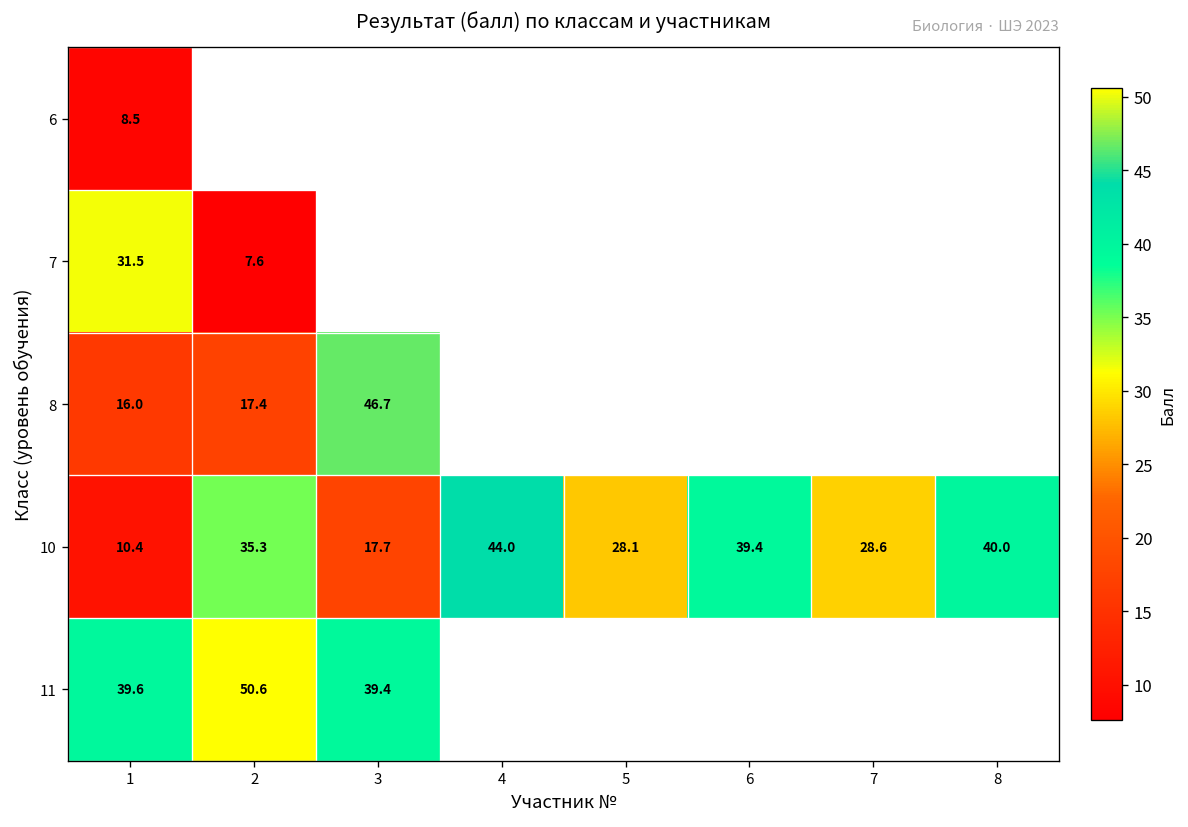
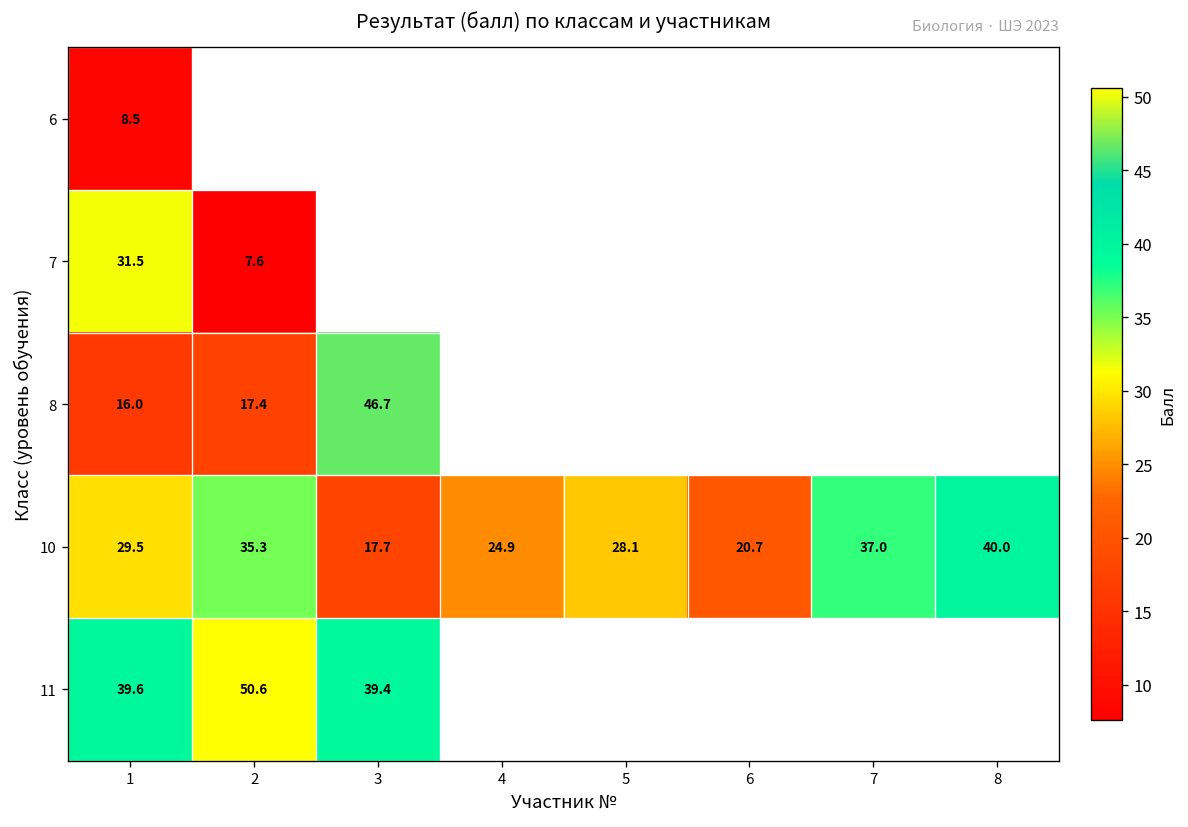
10, 1: 10.4 -> 29.5
10, 4: 44.0 -> 24.9
10, 6: 39.4 -> 20.7
10, 7: 28.6 -> 37.0
